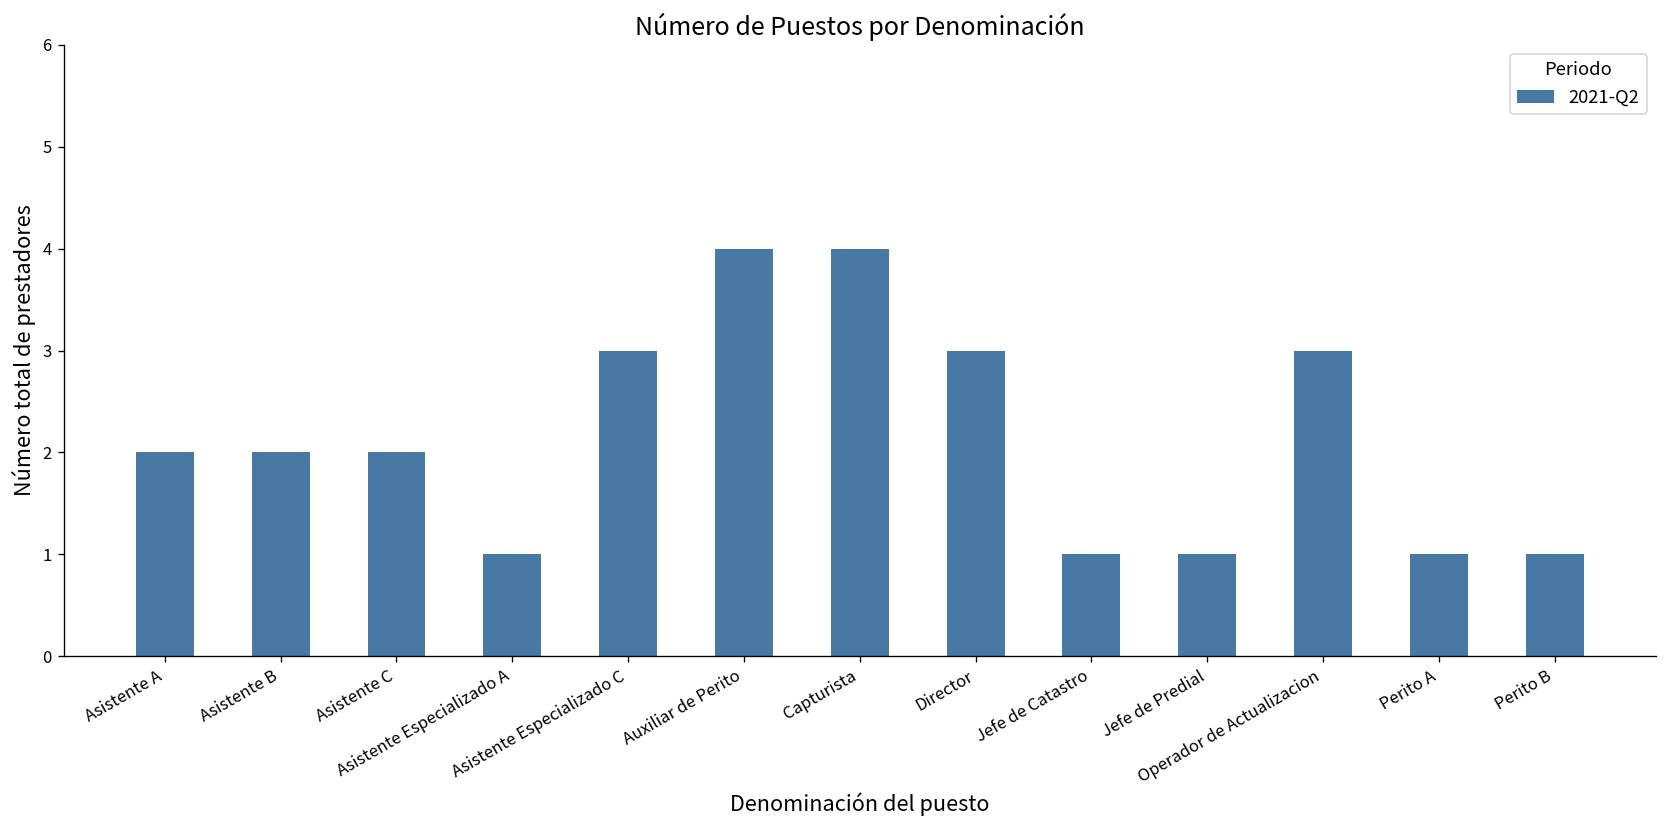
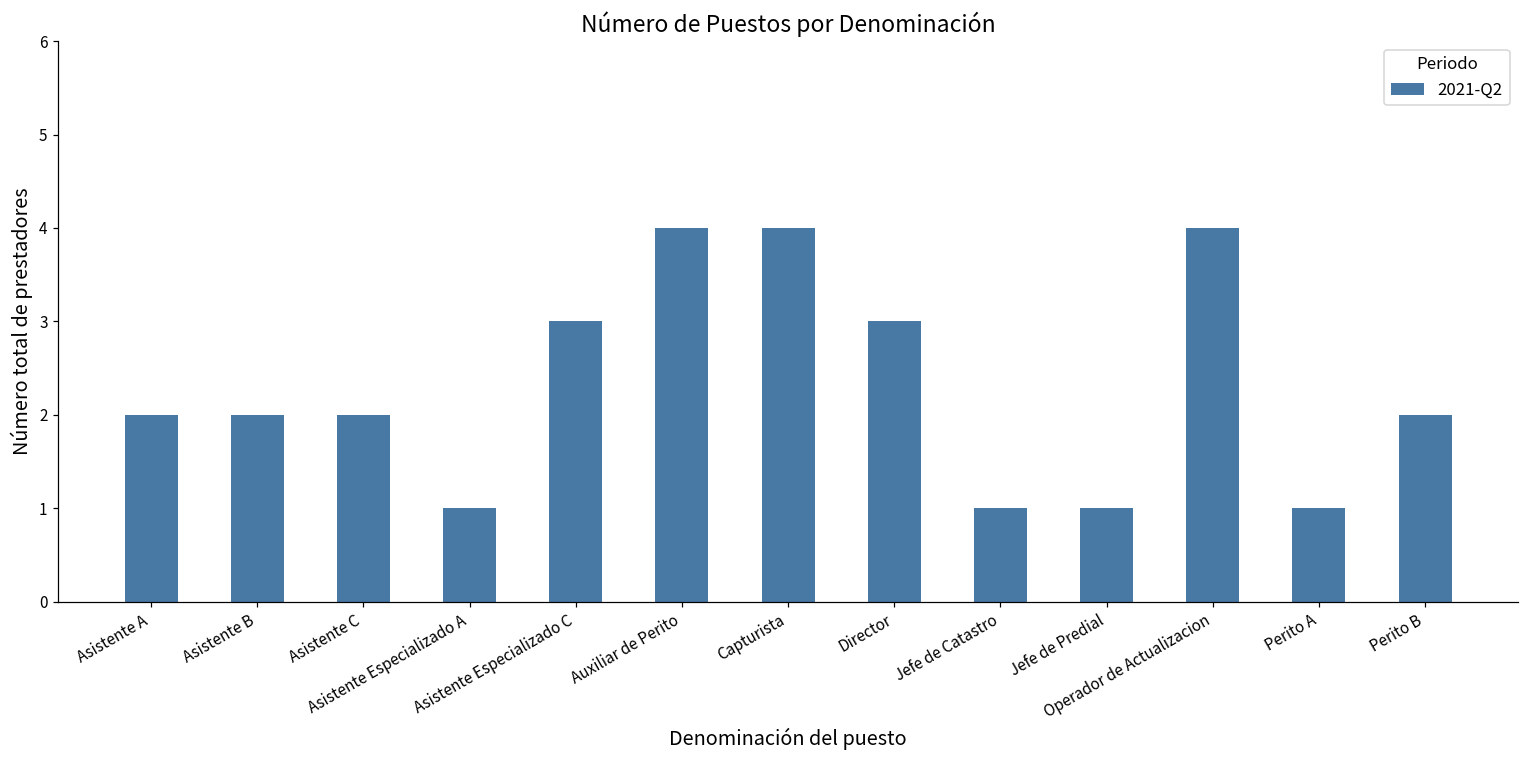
Operador de Actualizacion: 3 -> 4
Perito B: 1 -> 2
